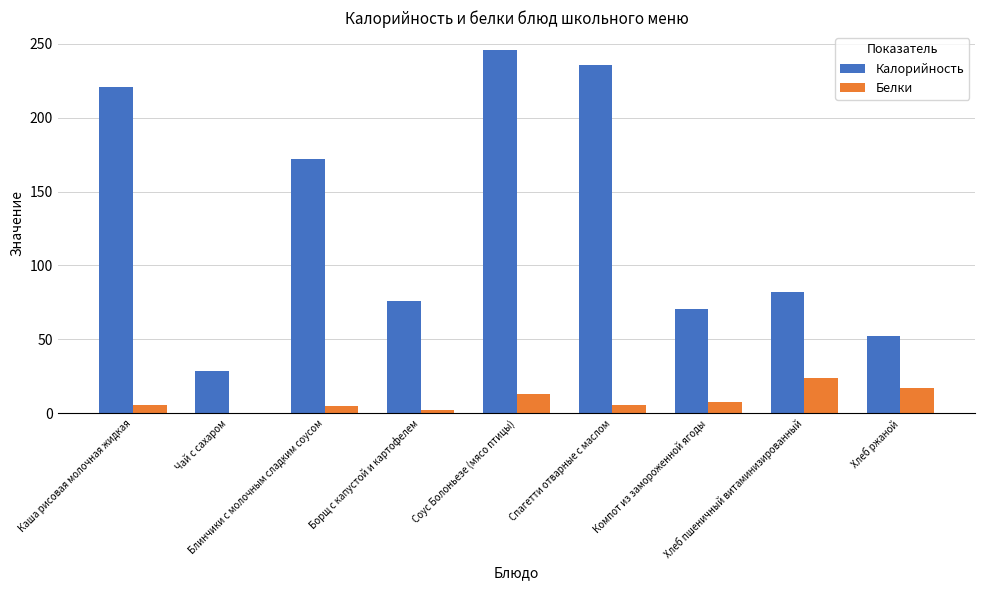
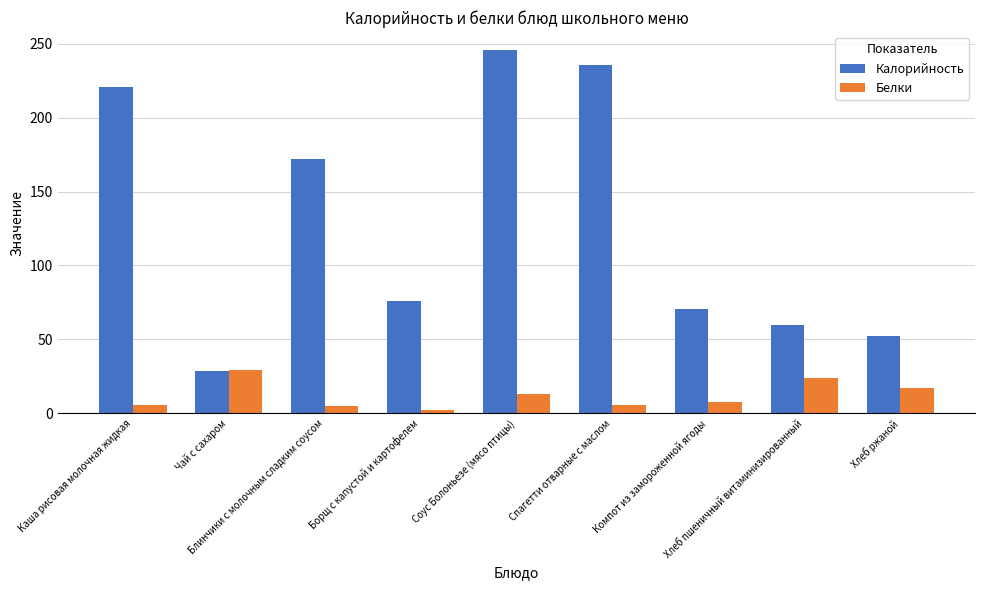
Белки, Чай с сахаром: 0 -> 30
Калорийность, Хлеб пшеничный витаминизированный: 82 -> 60
